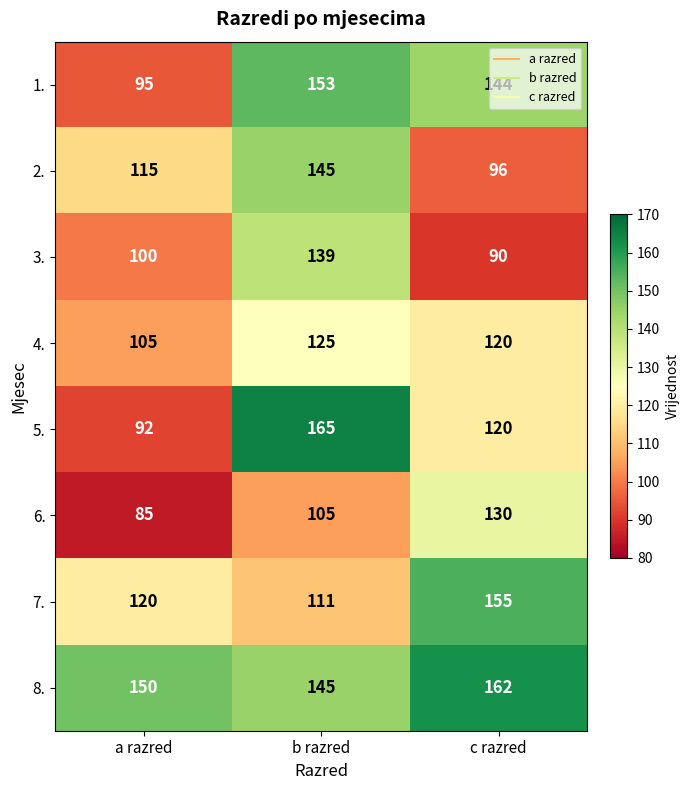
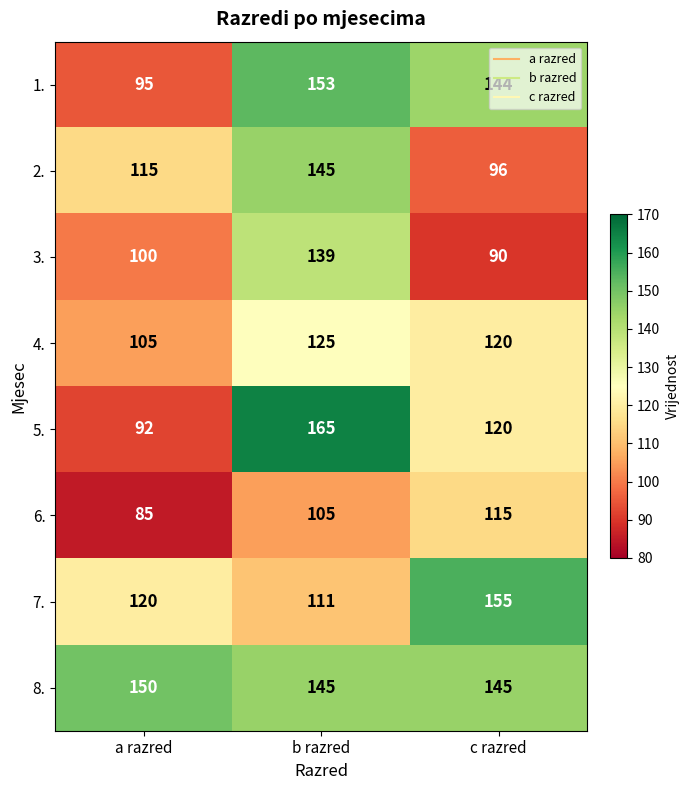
6., c razred: 130 -> 115
8., c razred: 162 -> 145
